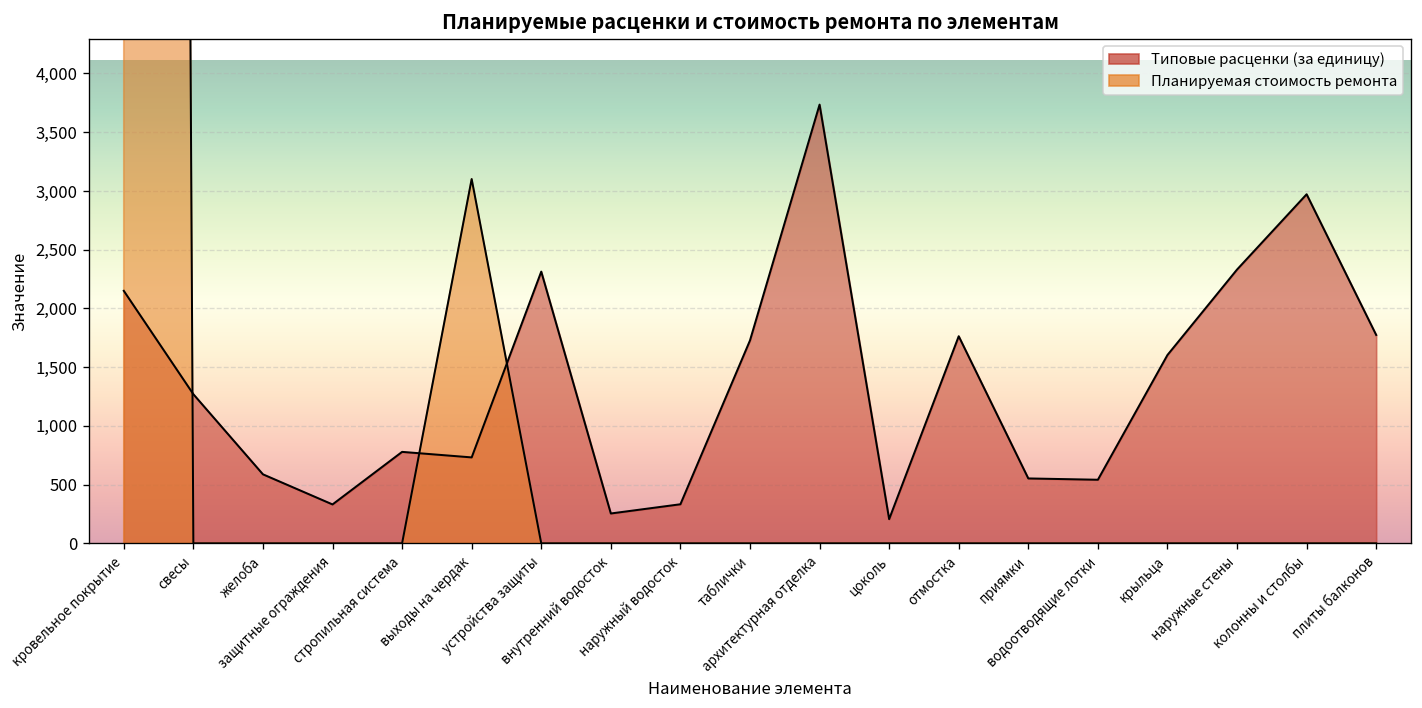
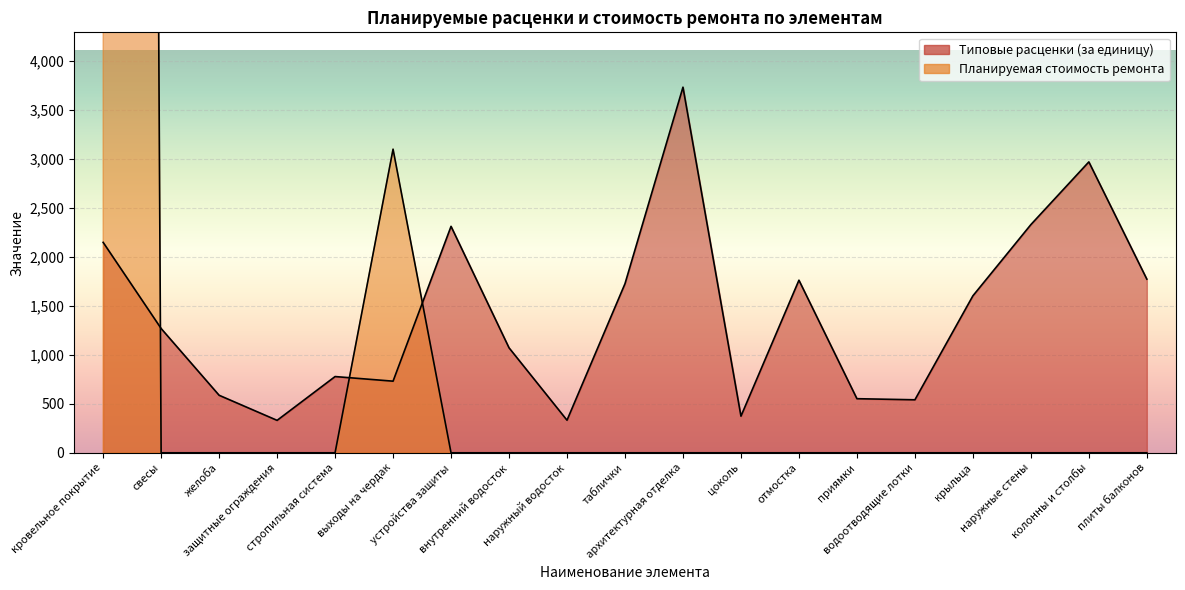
Типовые расценки (за единицу), внутренний водосток: 300 -> 1,100
Типовые расценки (за единицу), цоколь: 200 -> 400
